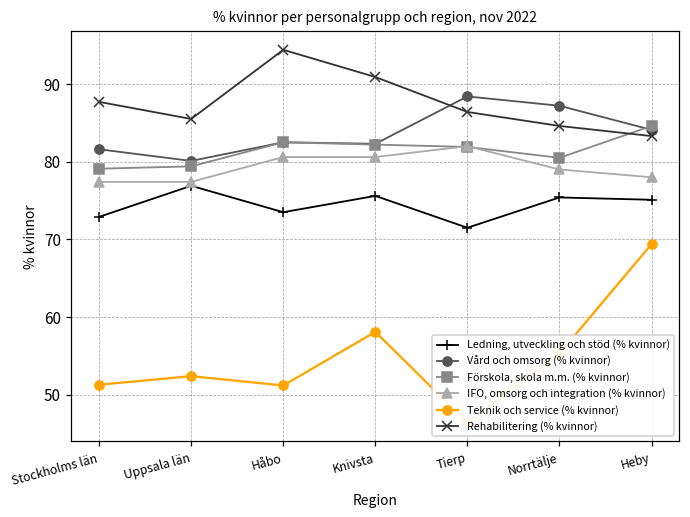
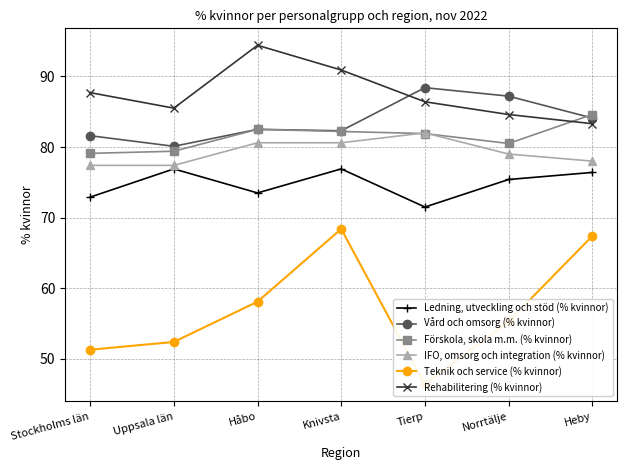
Teknik och service (% kvinnor), Håbo: 51 -> 58
Ledning, utveckling och stöd (% kvinnor), Knivsta: 76 -> 77
Teknik och service (% kvinnor), Knivsta: 58 -> 68
Ledning, utveckling och stöd (% kvinnor), Heby: 75 -> 76
Teknik och service (% kvinnor), Heby: 69 -> 67
